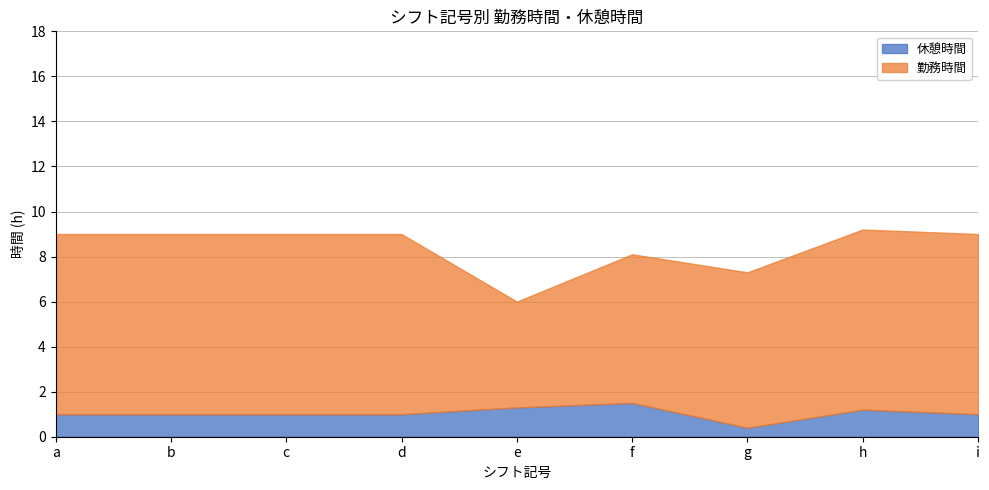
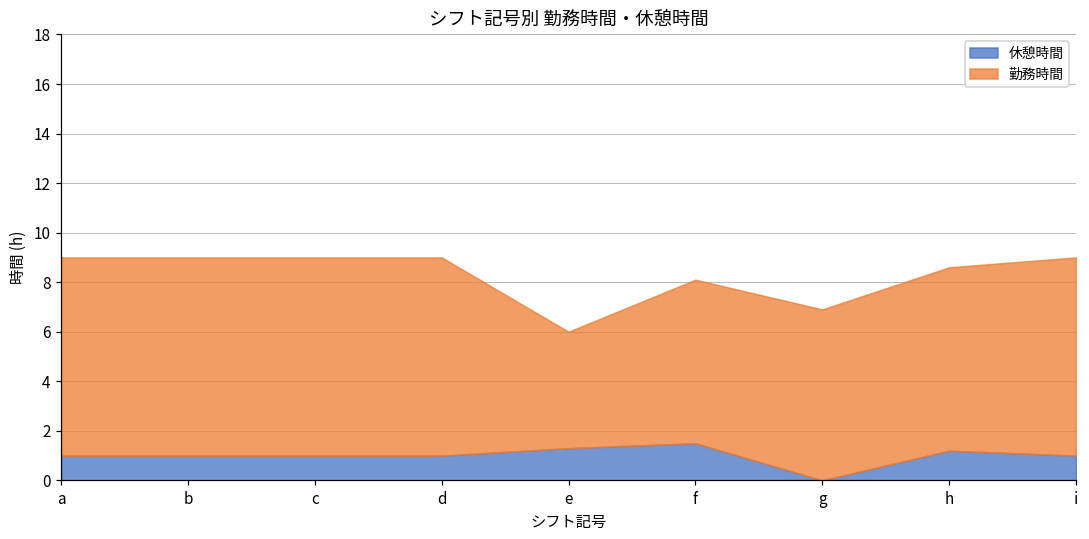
休憩時間, g: 0.4 -> 0.0
勤務時間, h: 8.0 -> 7.4
